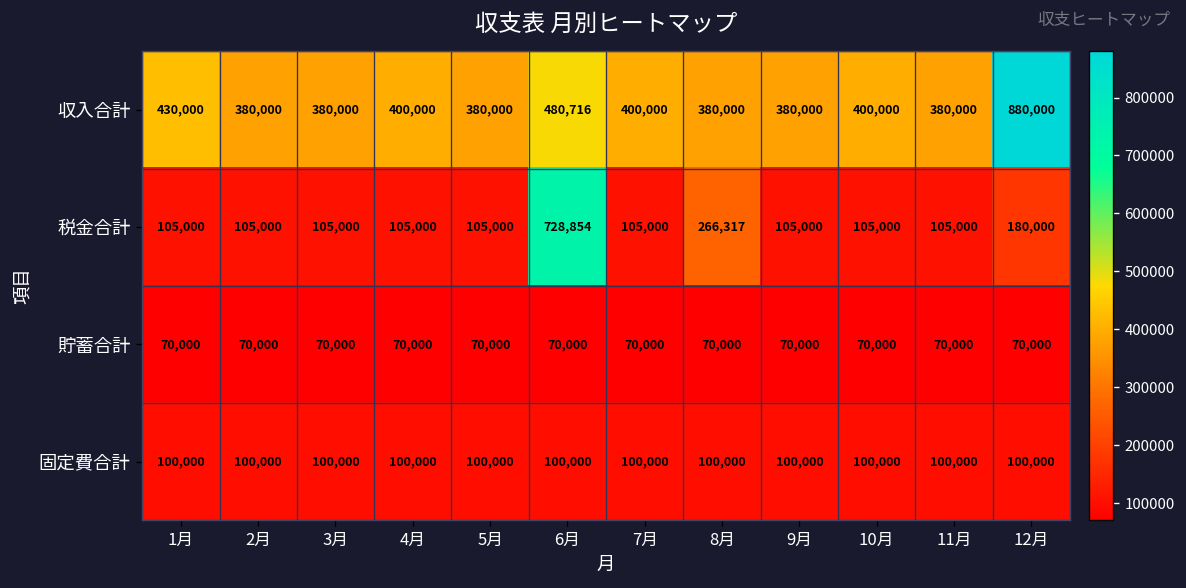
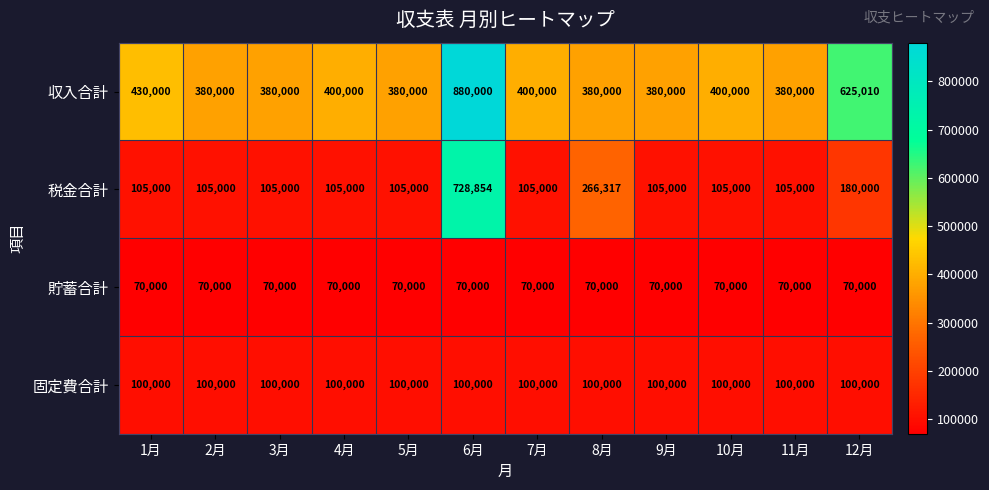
収入合計, 6月: 480,716 -> 880,000
収入合計, 12月: 880,000 -> 625,010
